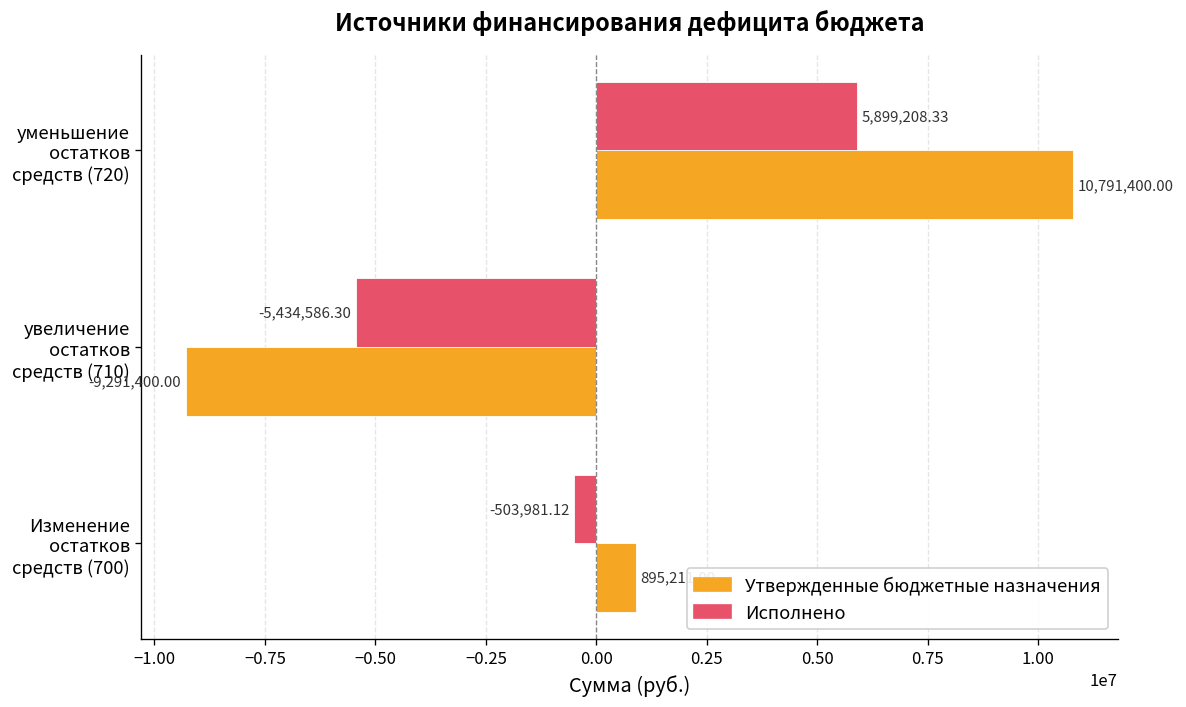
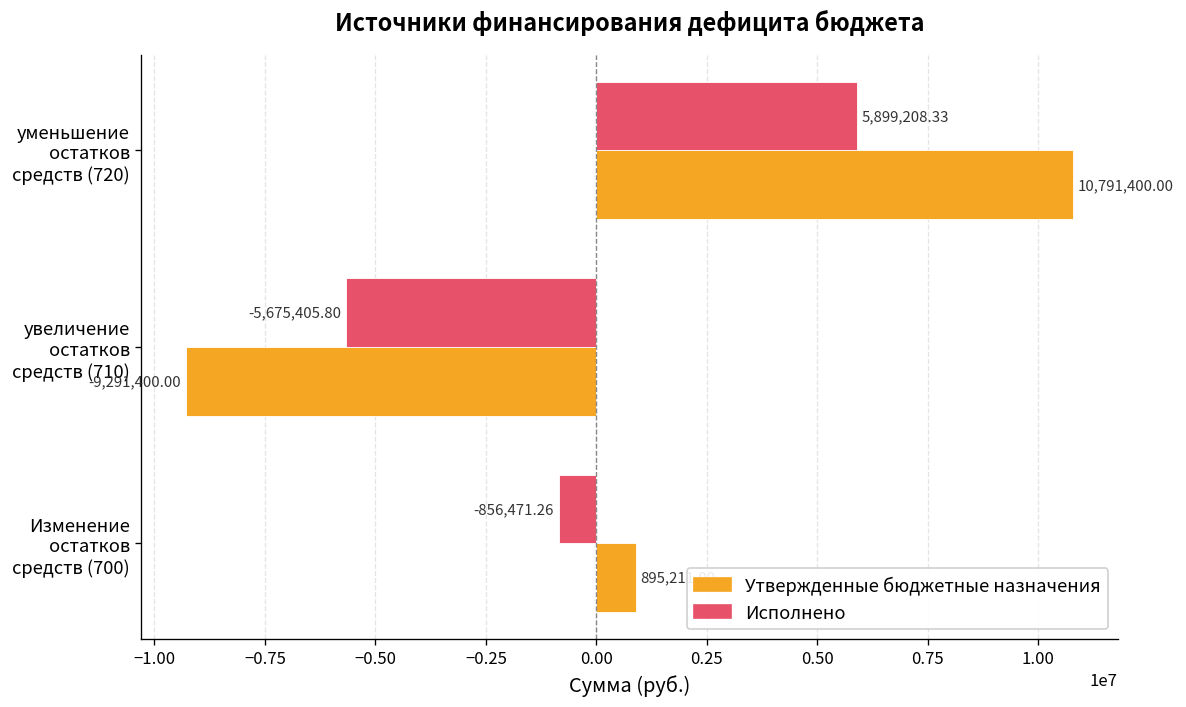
Исполнено, увеличение остатков средств (710): -5,434,586.30 -> -5,675,405.80
Исполнено, Изменение остатков средств (700): -503,981.12 -> -856,471.26
